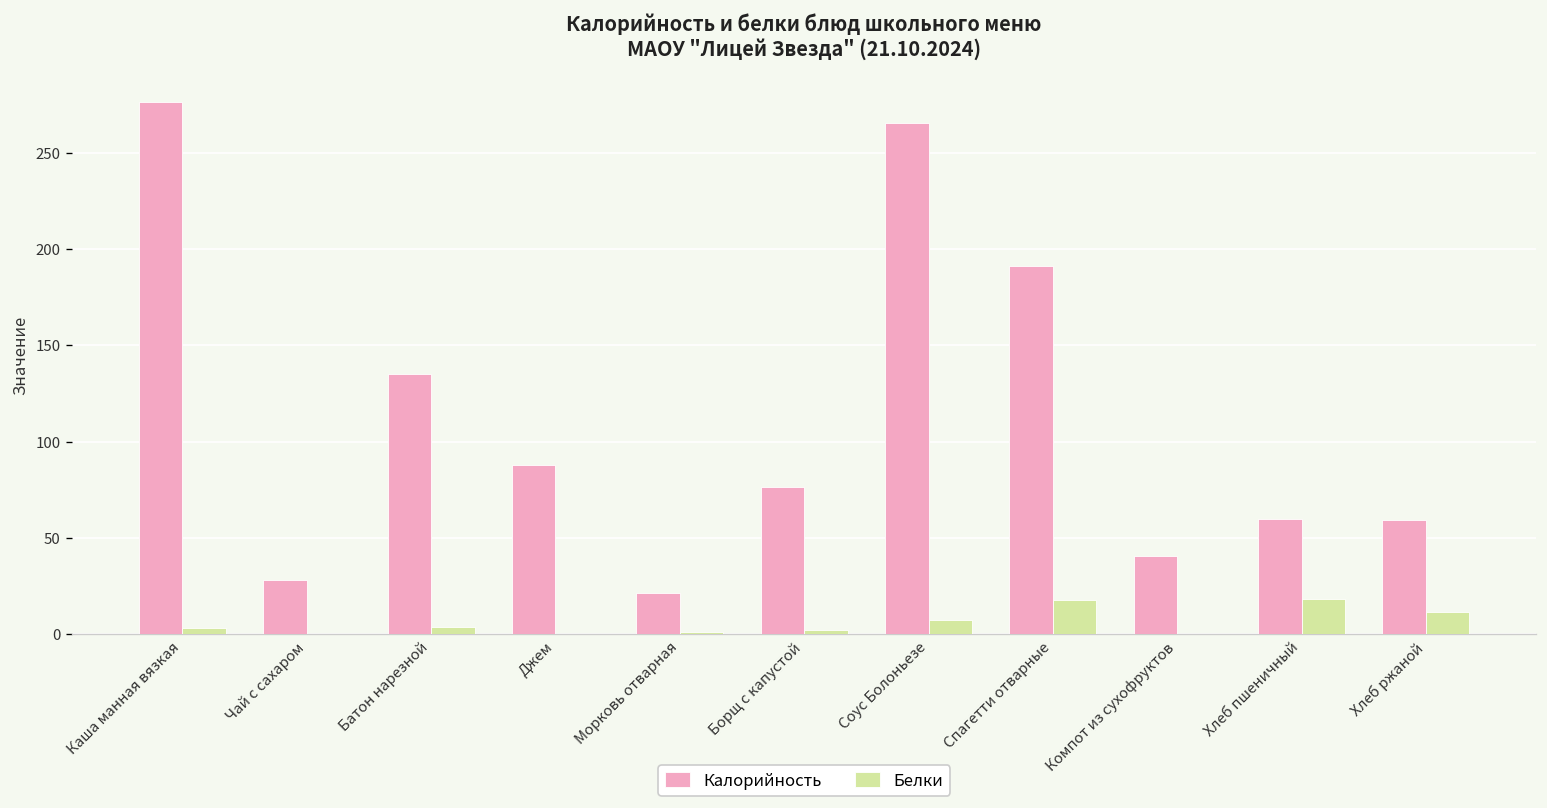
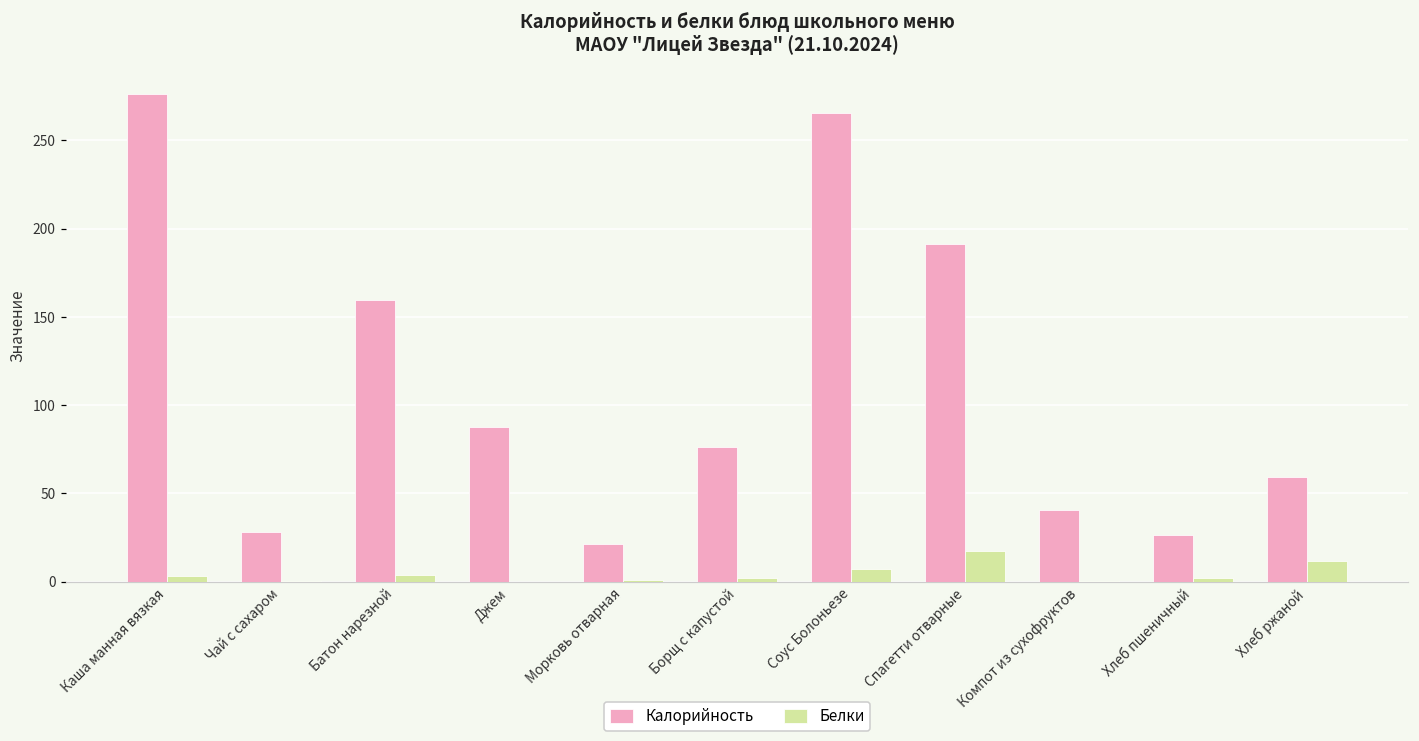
Калорийность, Батон нарезной: 135 -> 160
Калорийность, Хлеб пшеничный: 60 -> 26
Белки, Хлеб пшеничный: 18 -> 2
